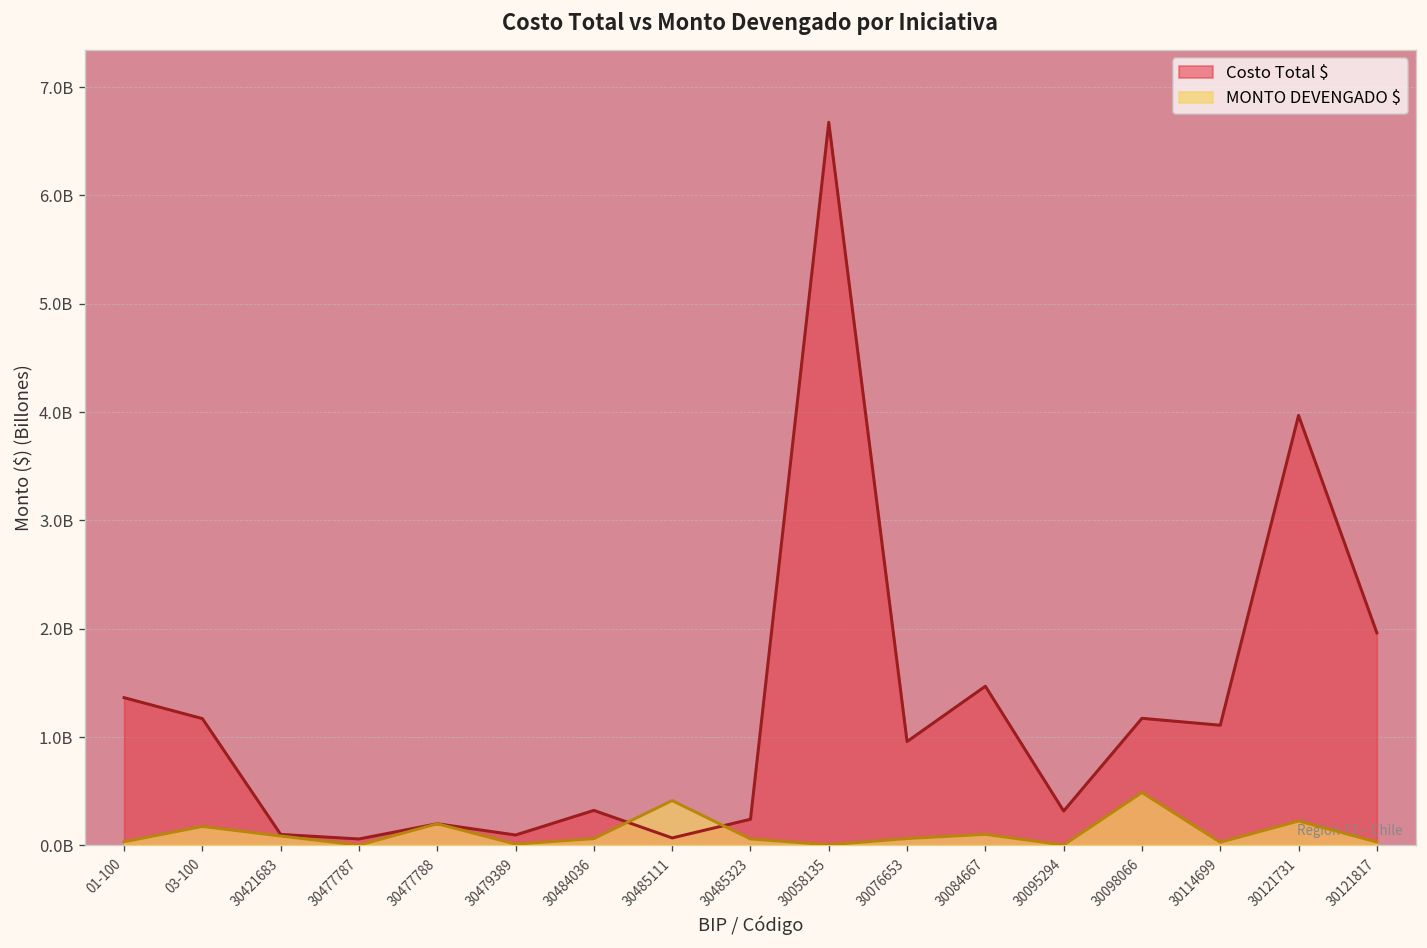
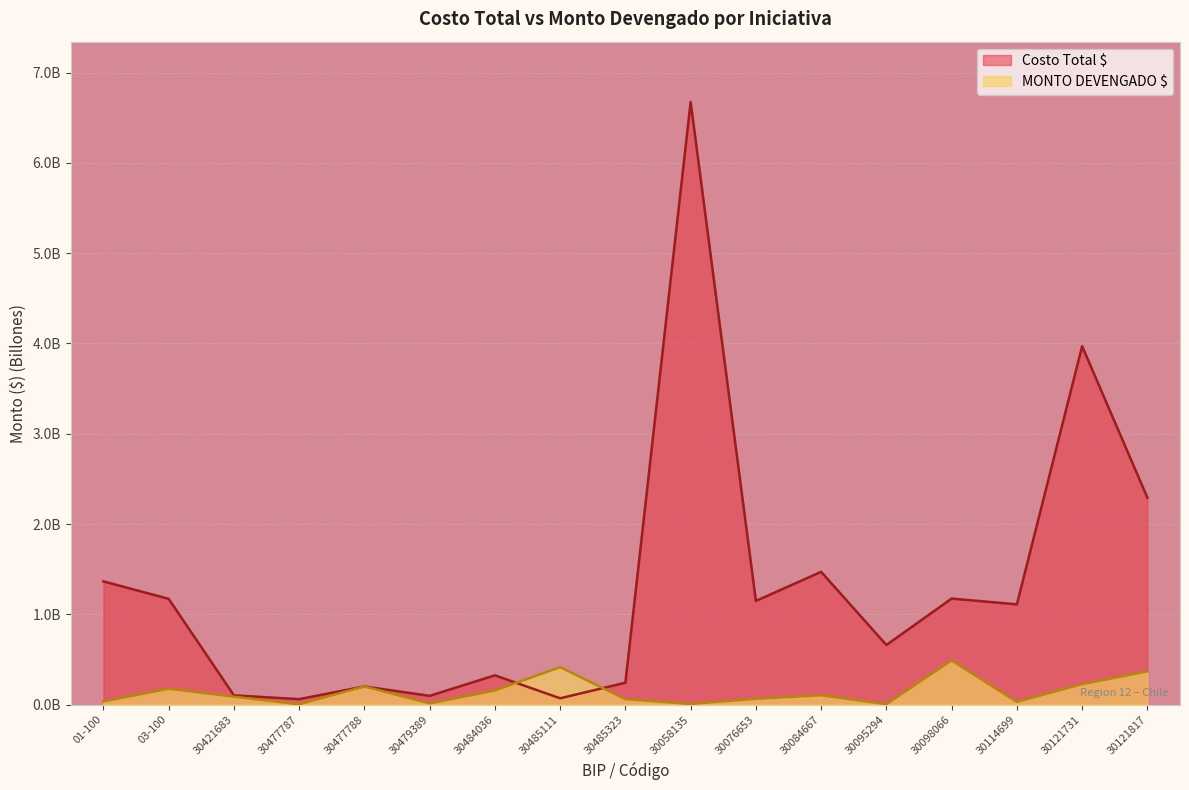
MONTO DEVENGADO $, 30484036: 100000000 -> 200000000
Costo Total $, 30076653: 1000000000 -> 1100000000
Costo Total $, 30095294: 300000000 -> 700000000
Costo Total $, 30121817: 2000000000 -> 2300000000
MONTO DEVENGADO $, 30121817: 0 -> 400000000
